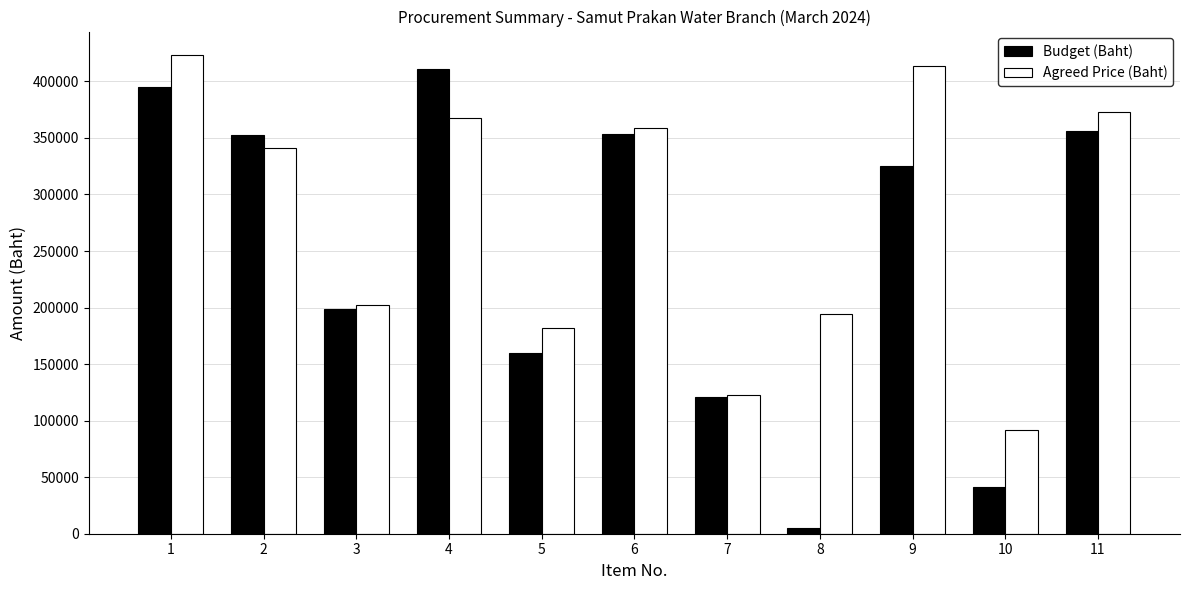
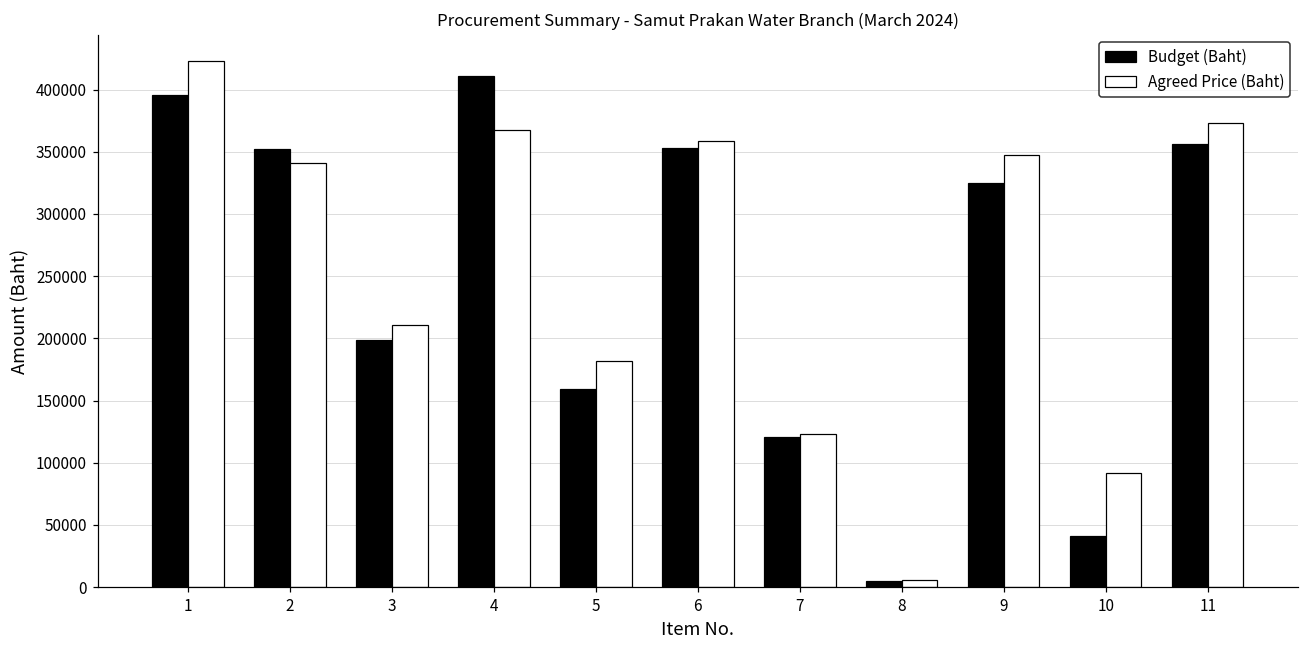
Agreed Price (Baht), 3: 202000 -> 211000
Agreed Price (Baht), 8: 195000 -> 5000
Agreed Price (Baht), 9: 414000 -> 348000
